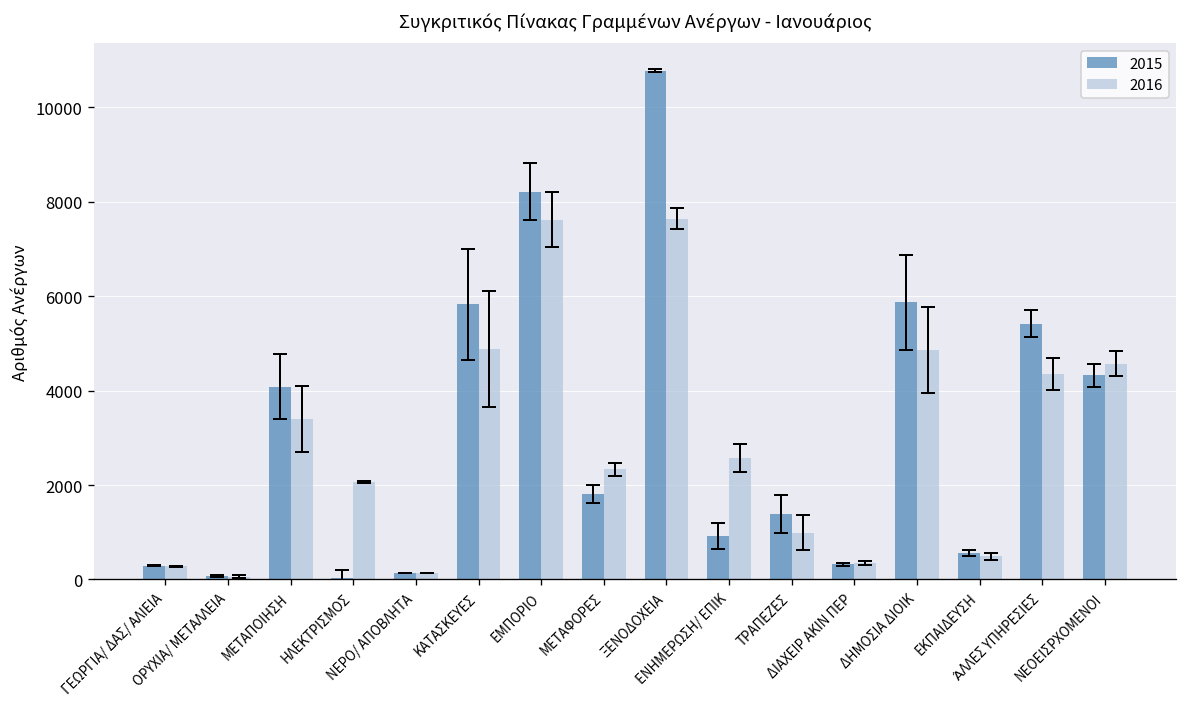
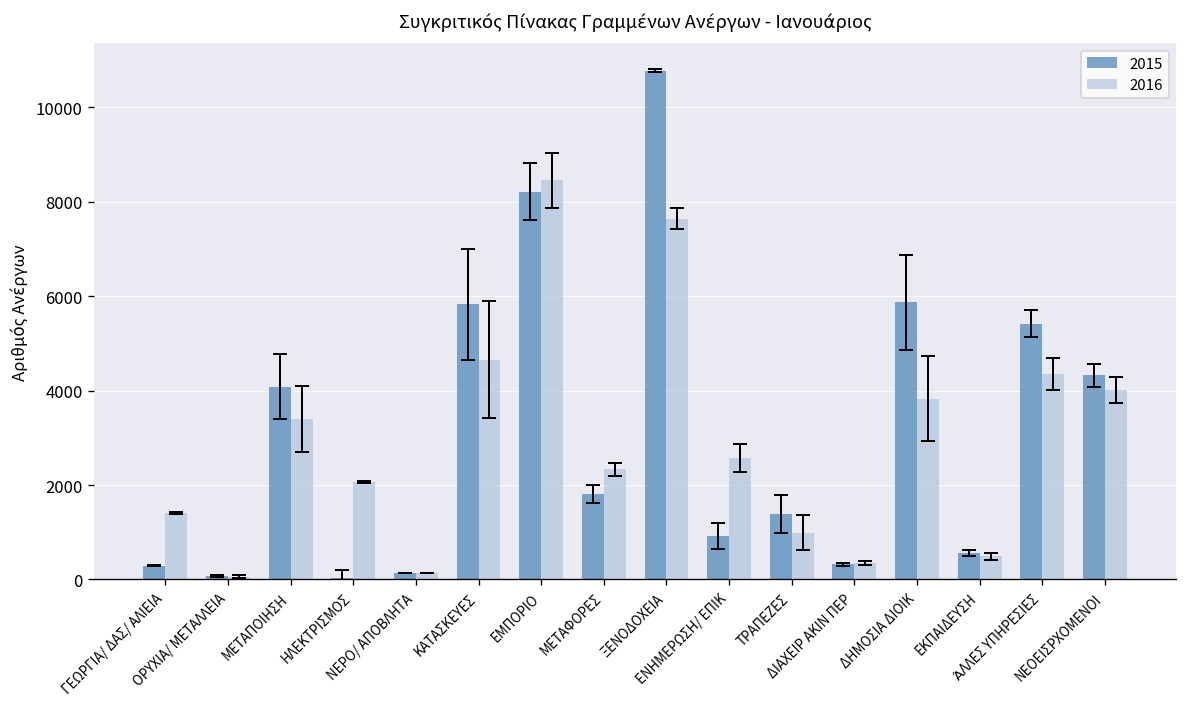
2016, ΓΕΩΡΓΙΑ/ ΔΑΣ/ ΑΛΙΕΙΑ: 300 -> 1400
2016, ΚΑΤΑΣΚΕΥΕΣ: 4900 -> 4700
2016, ΕΜΠΟΡΙΟ: 7600 -> 8500
2016, ΔΗΜΟΣΙΑ ΔΙΟΙΚ: 4900 -> 3800
2016, ΝΕΟΕΙΣΡΧΟΜΕΝΟΙ: 4600 -> 4000
